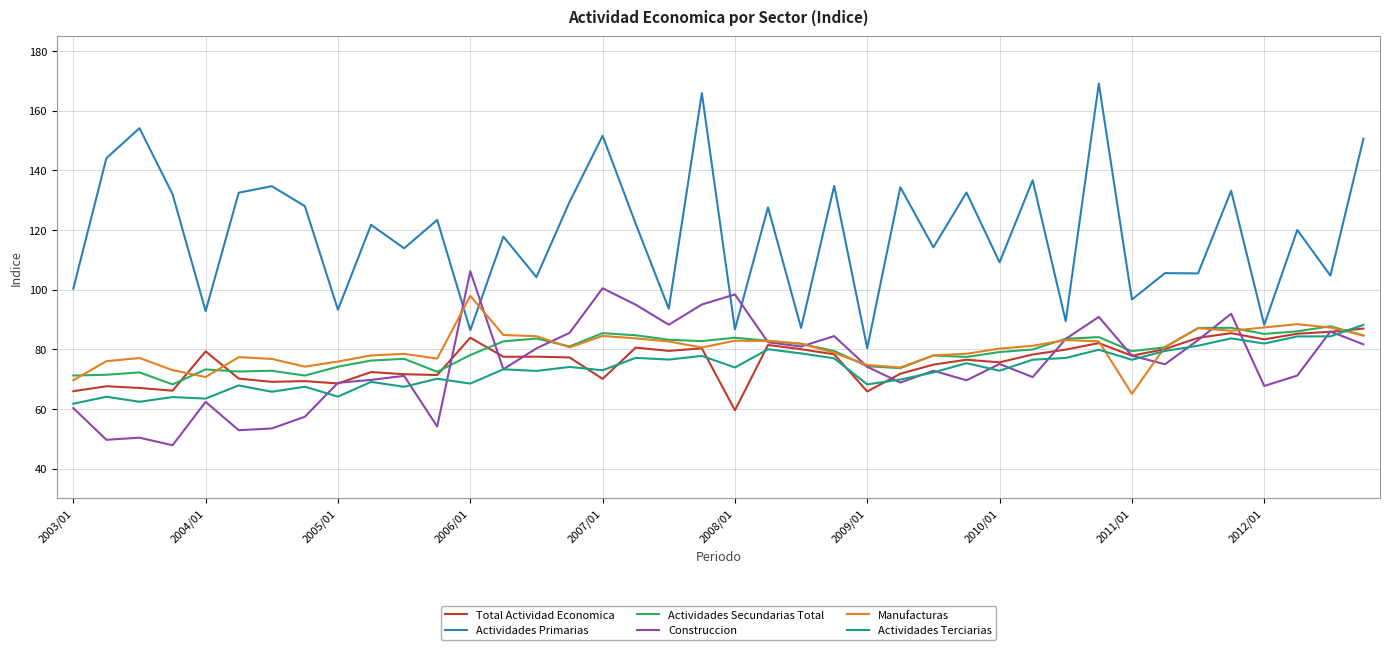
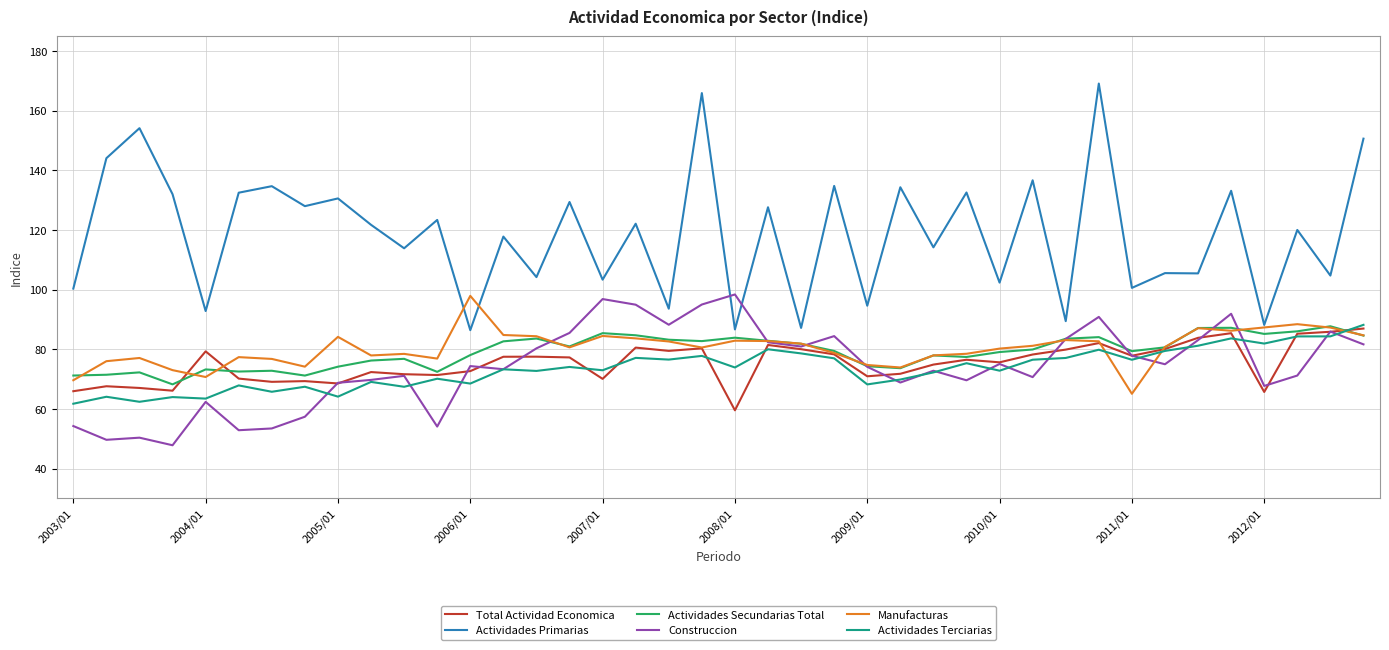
Construccion, 2003/01: 60 -> 54
Actividades Primarias, 2005/01: 93 -> 131
Manufacturas, 2005/01: 76 -> 84
Total Actividad Economica, 2006/01: 84 -> 73
Construccion, 2006/01: 106 -> 74
Actividades Primarias, 2007/01: 152 -> 103
Construccion, 2007/01: 100 -> 97
Total Actividad Economica, 2009/01: 66 -> 71
Actividades Primarias, 2009/01: 80 -> 95
Actividades Primarias, 2010/01: 109 -> 102
Actividades Primarias, 2011/01: 97 -> 101
Total Actividad Economica, 2012/01: 83 -> 66
